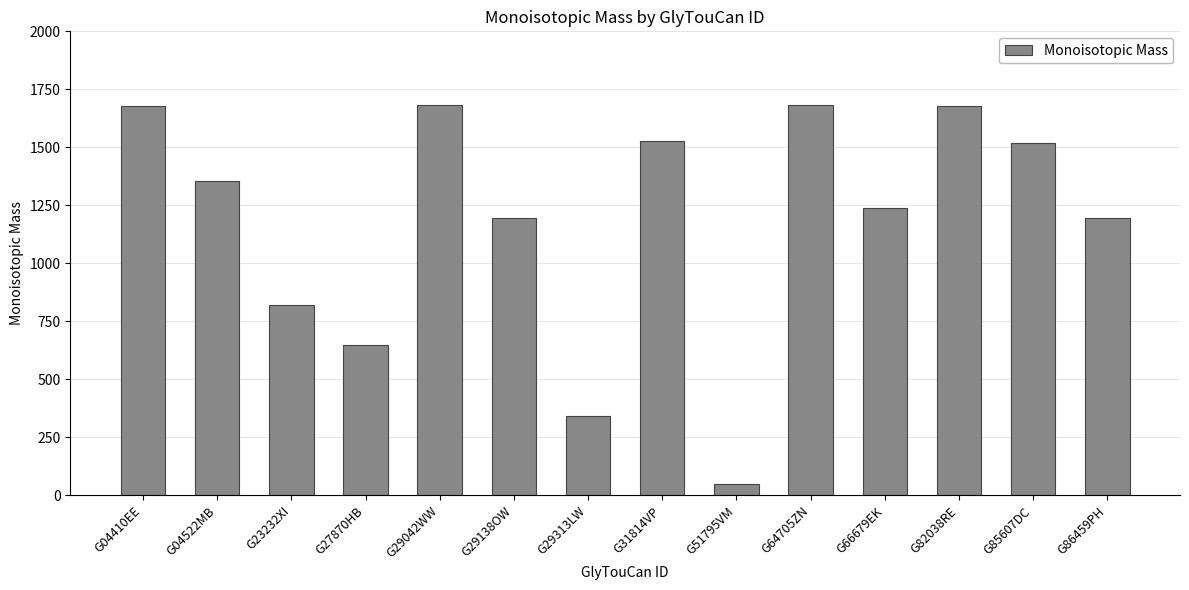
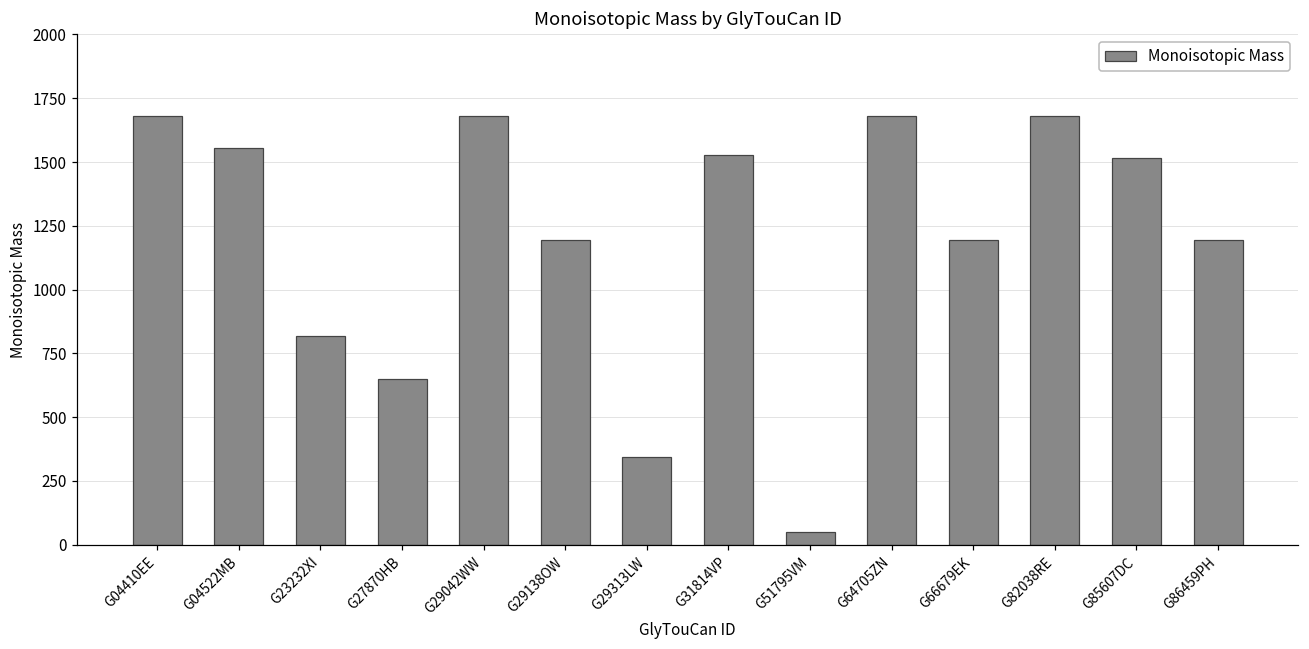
G04522MB: 1360 -> 1550
G66679EK: 1240 -> 1200
